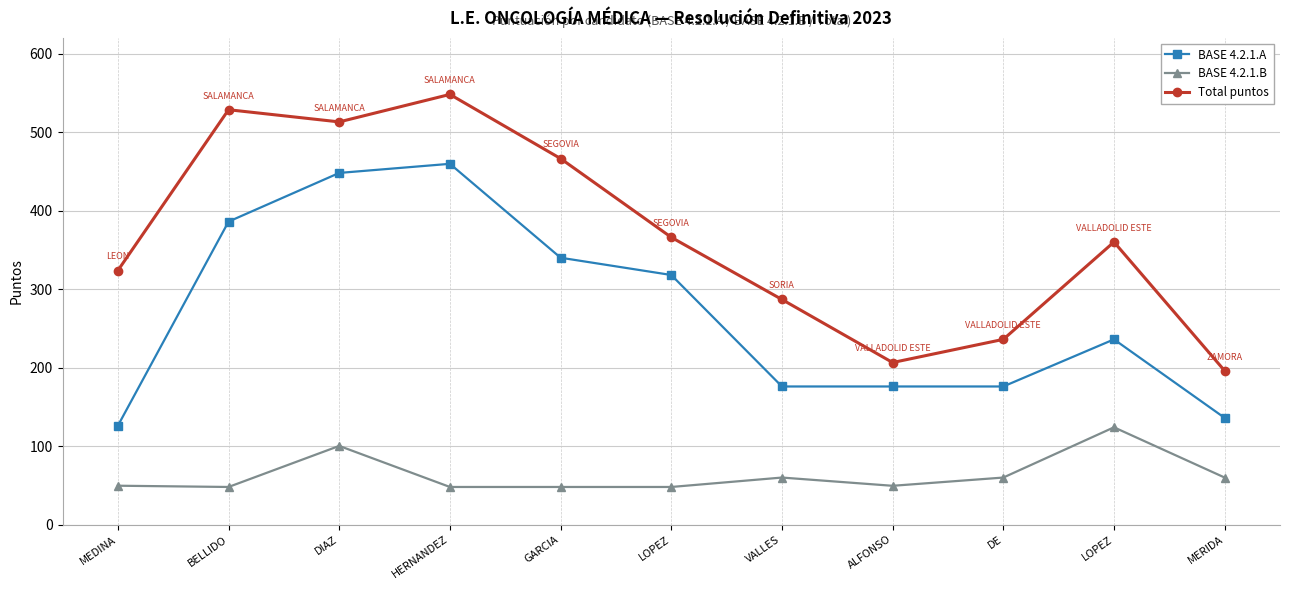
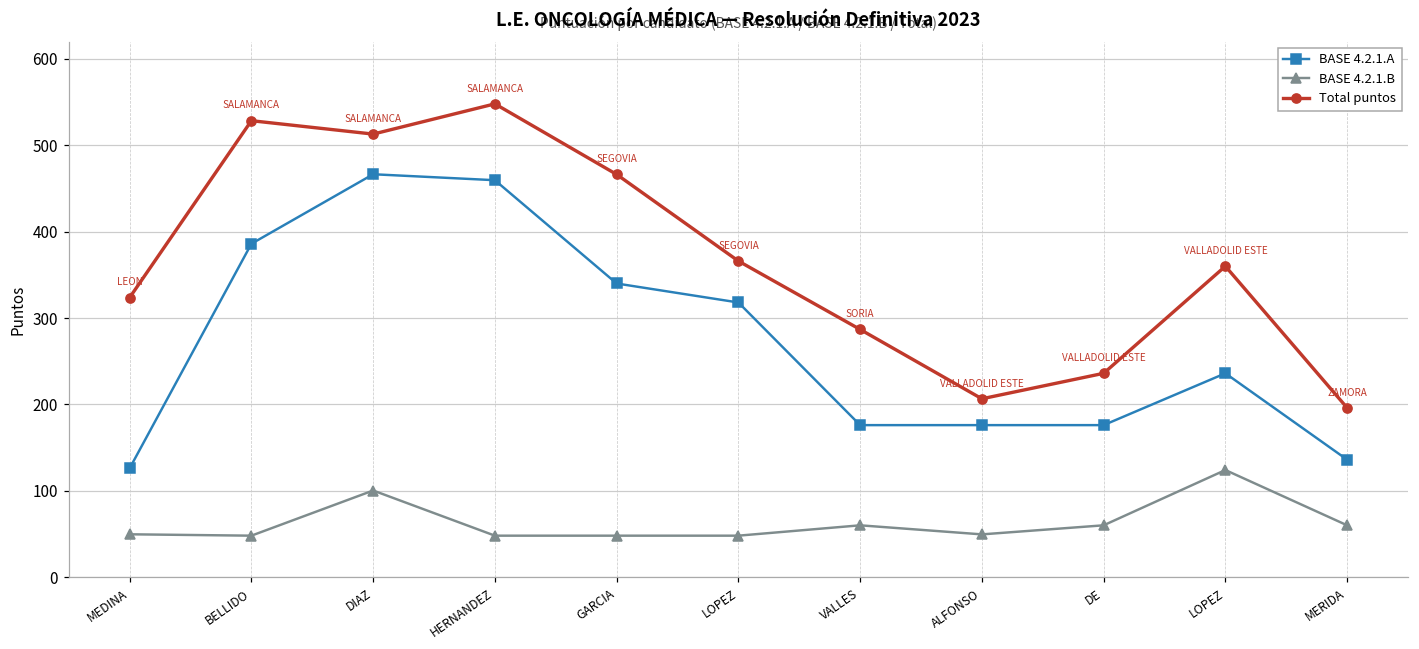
BASE 4.2.1.A, DIAZ: 450 -> 470
